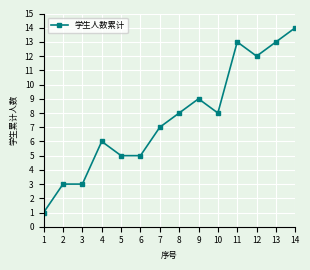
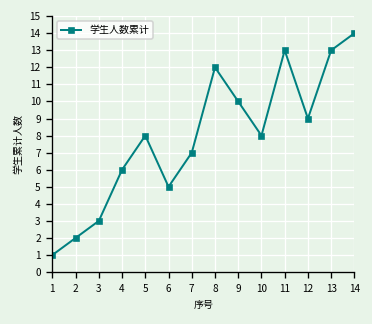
2: 3 -> 2
5: 5 -> 8
8: 8 -> 12
9: 9 -> 10
12: 12 -> 9
